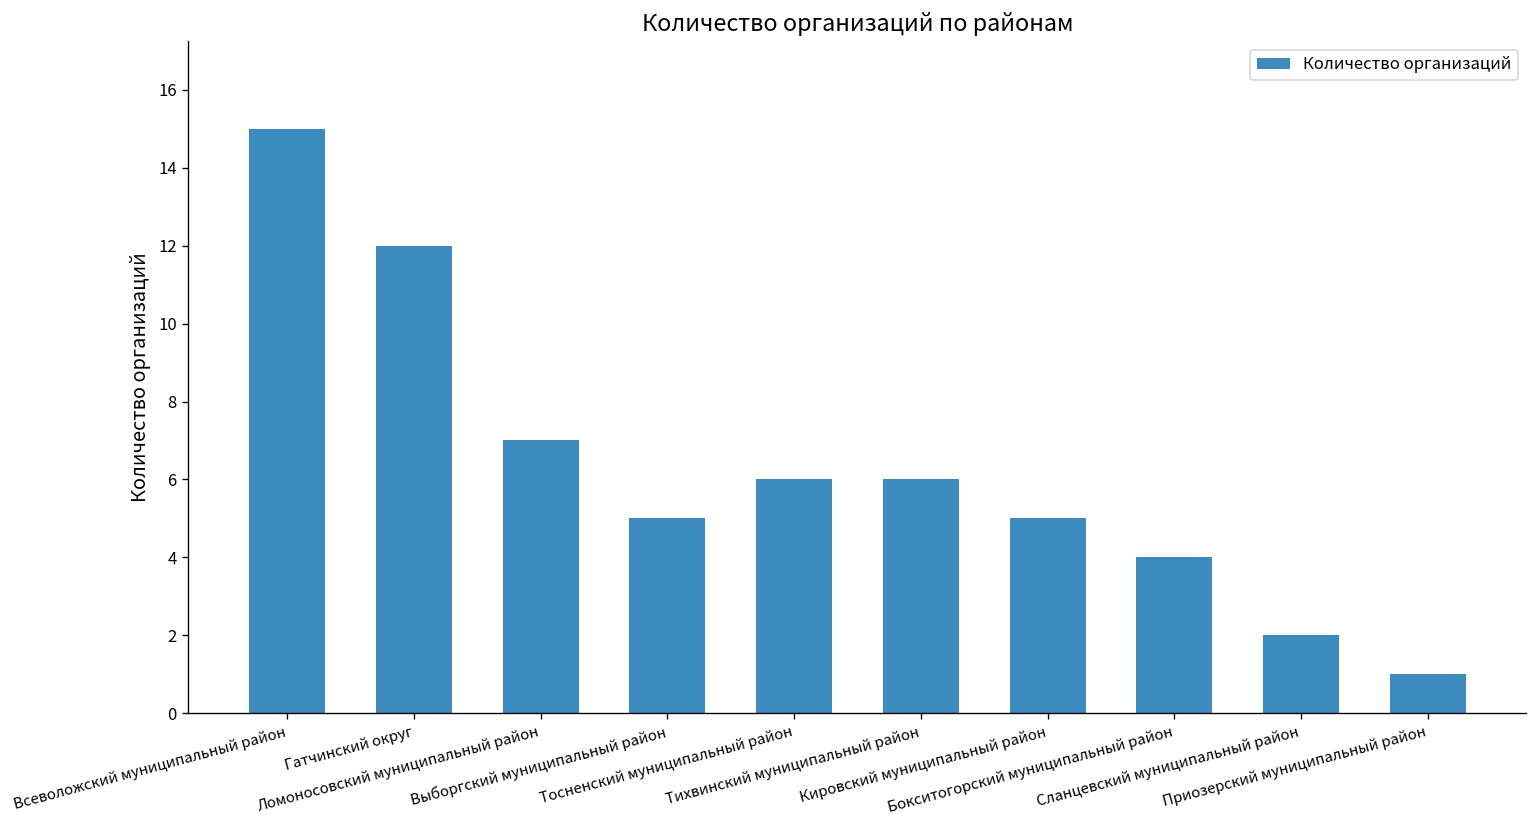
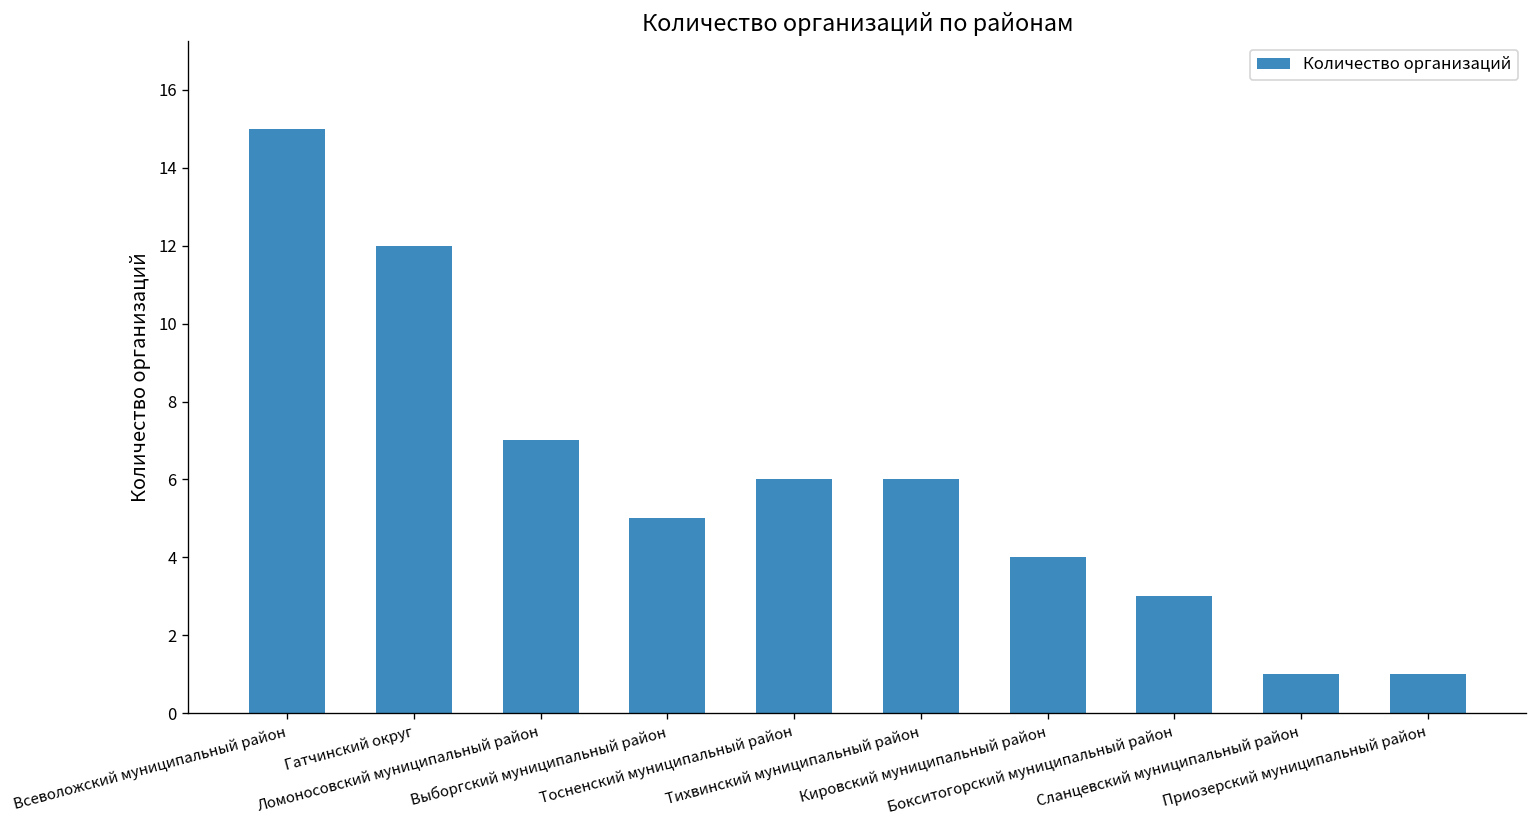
Кировский муниципальный район: 5 -> 4
Бокситогорский муниципальный район: 4 -> 3
Сланцевский муниципальный район: 2 -> 1
